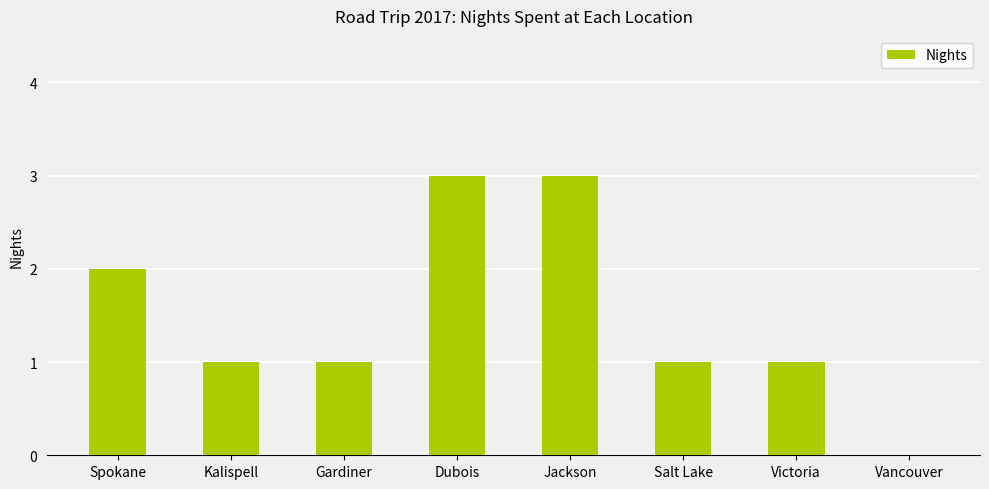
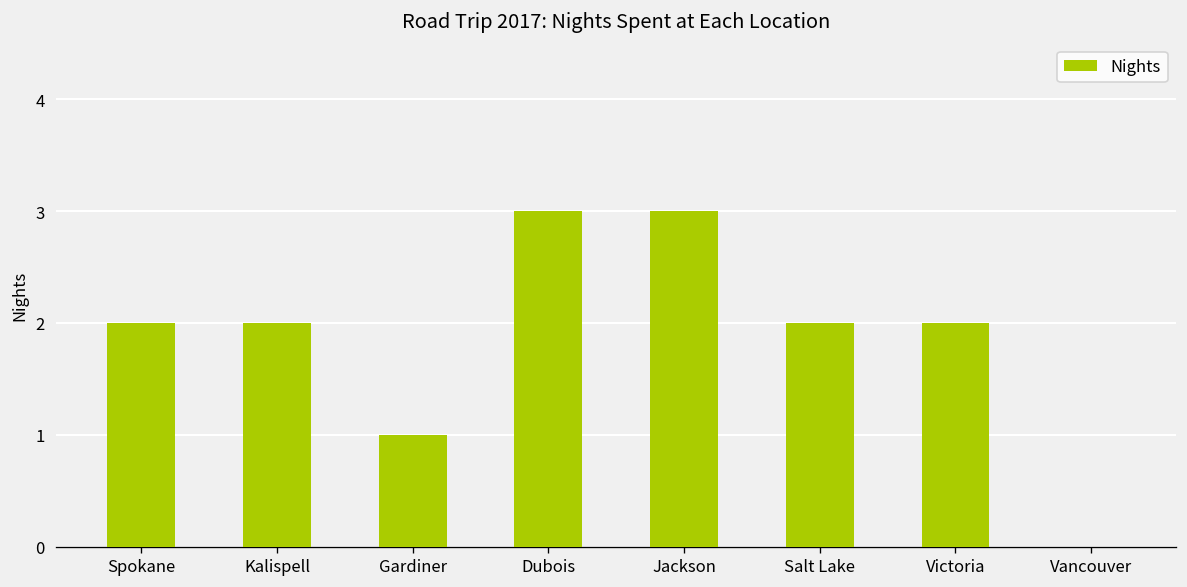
Kalispell: 1 -> 2
Salt Lake: 1 -> 2
Victoria: 1 -> 2
